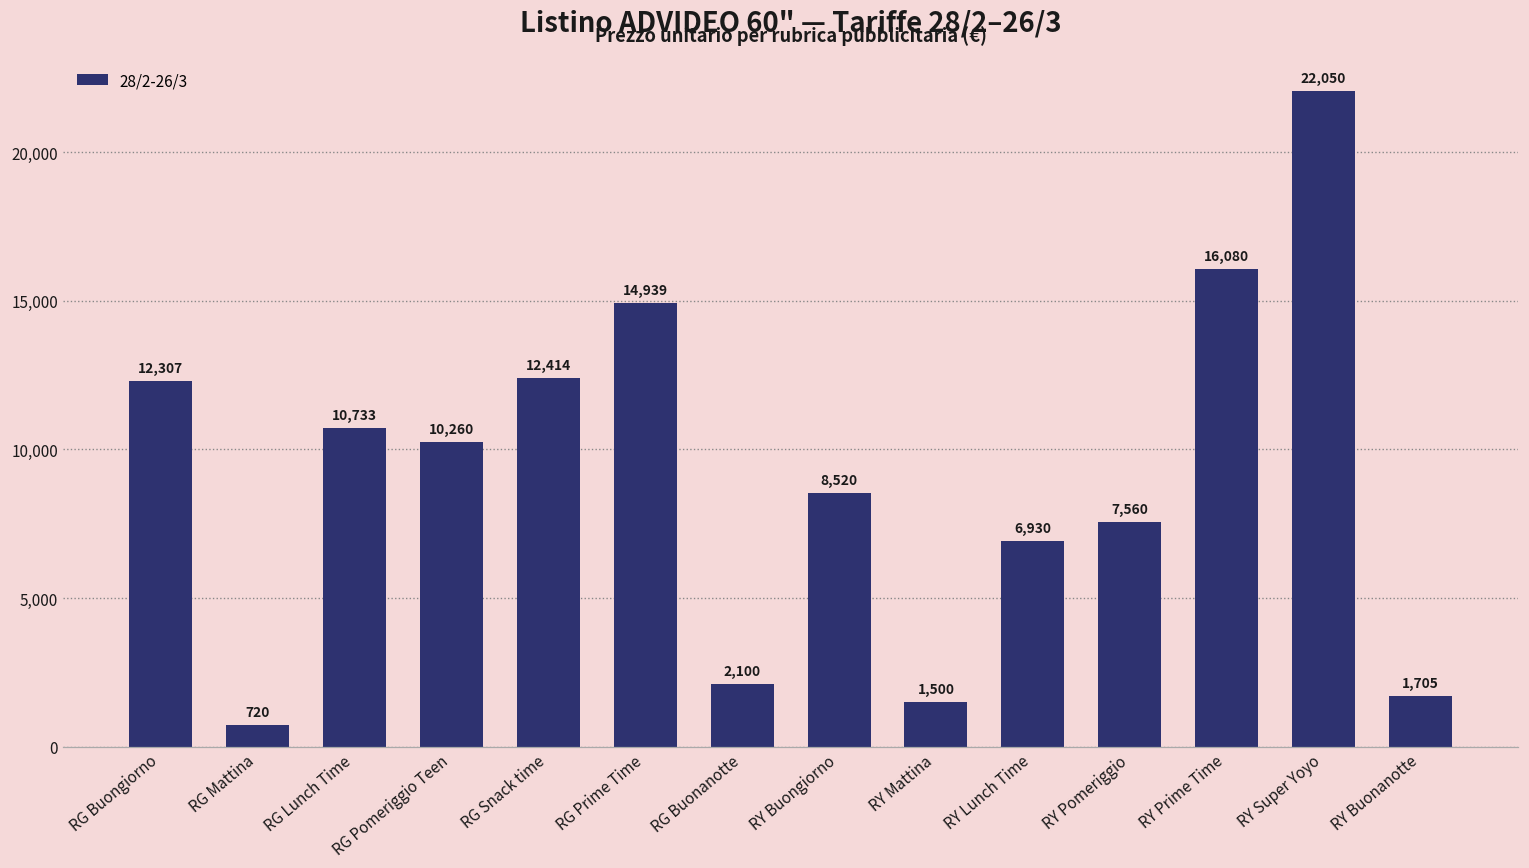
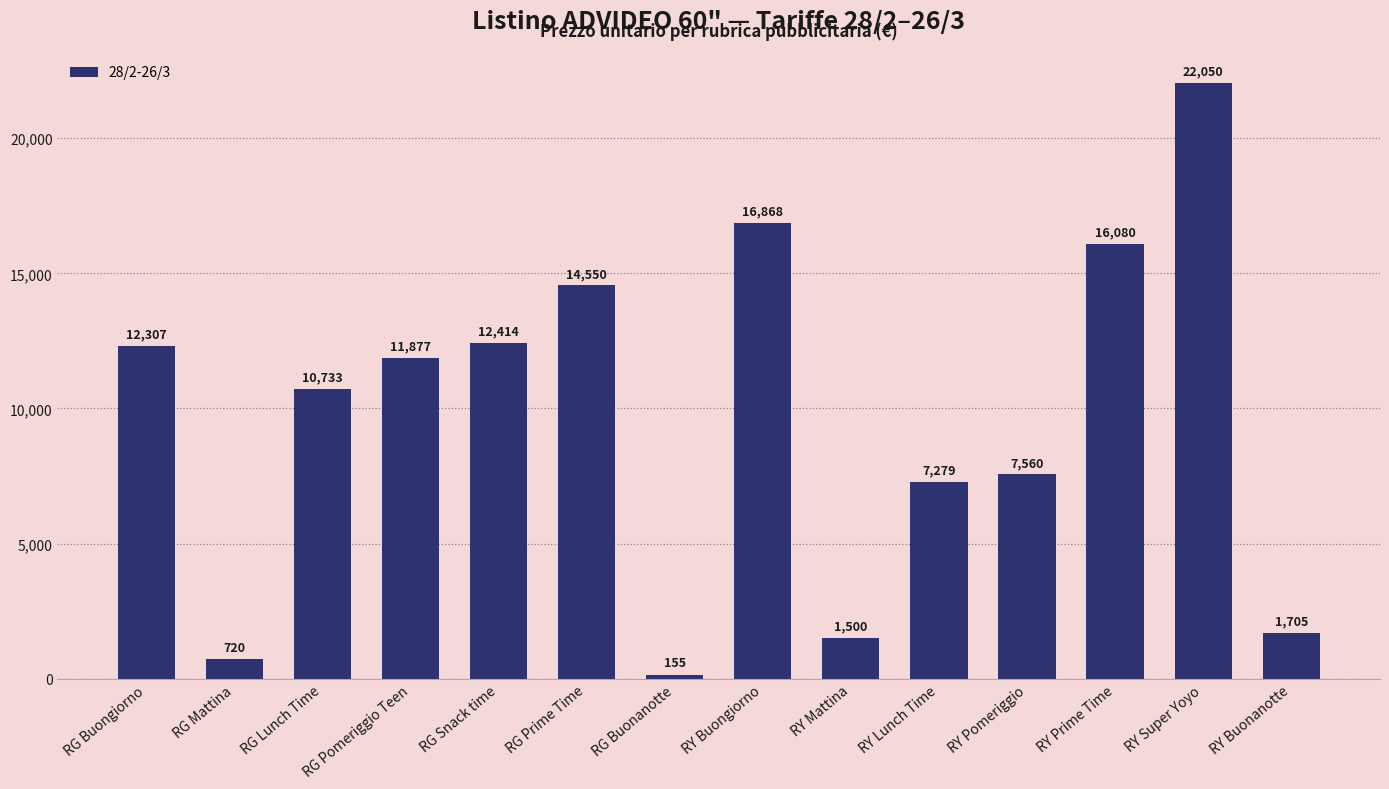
RG Pomeriggio Teen: 10,260 -> 11,877
RG Prime Time: 14,939 -> 14,550
RG Buonanotte: 2,100 -> 155
RY Buongiorno: 8,520 -> 16,868
RY Lunch Time: 6,930 -> 7,279
